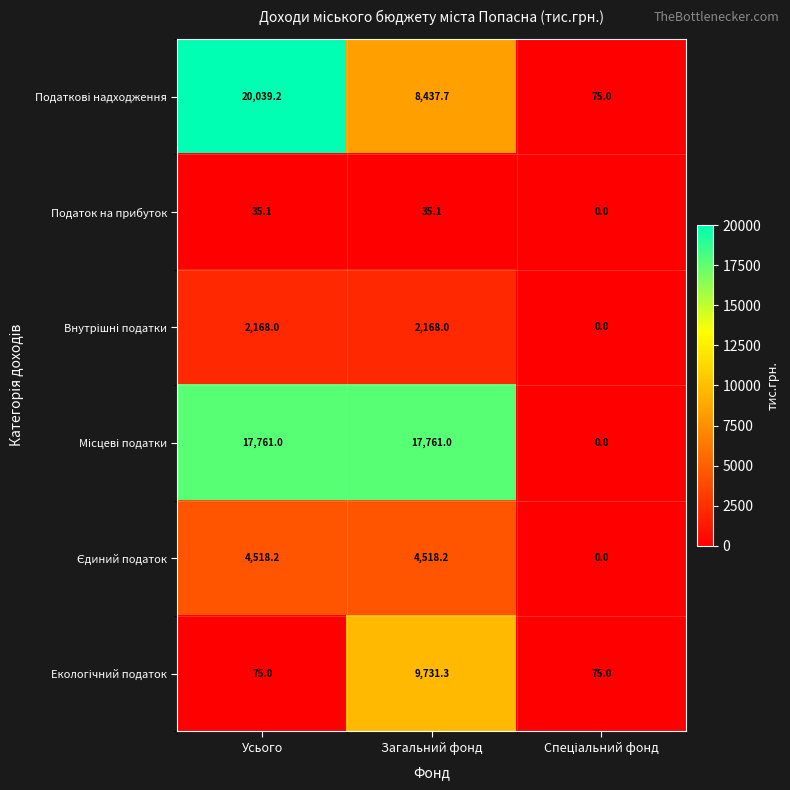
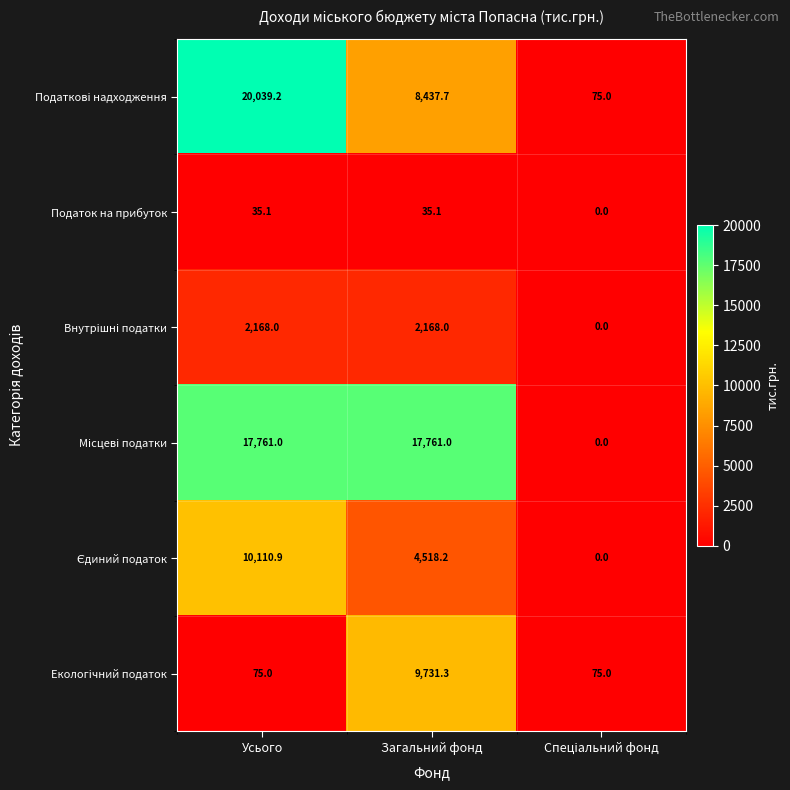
Єдиний податок, Усього: 4,518.2 -> 10,110.9
